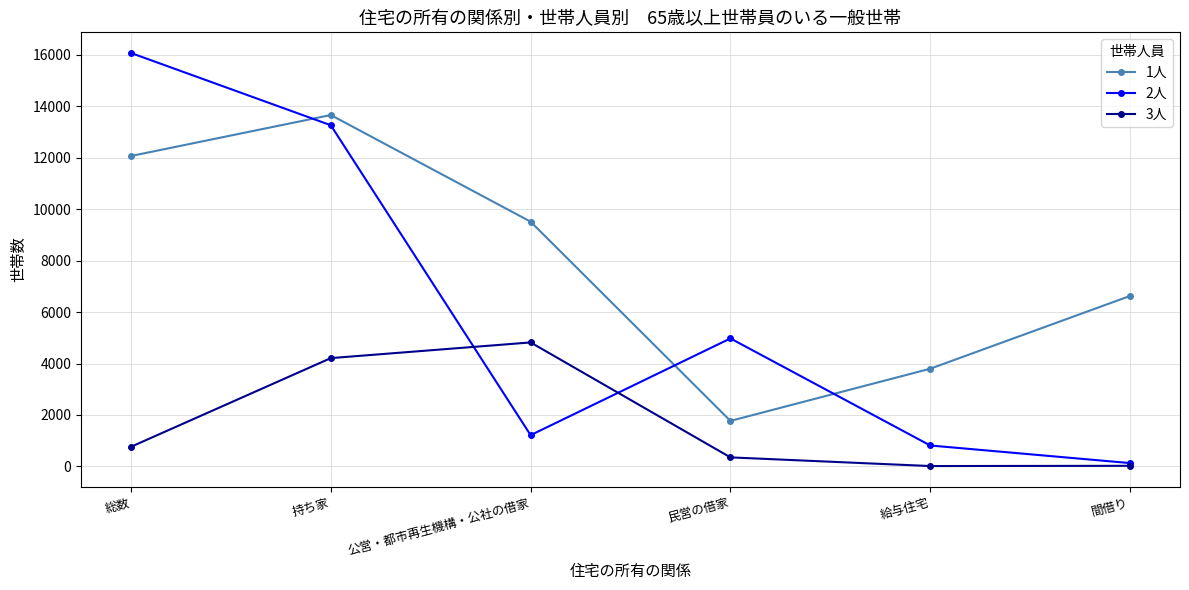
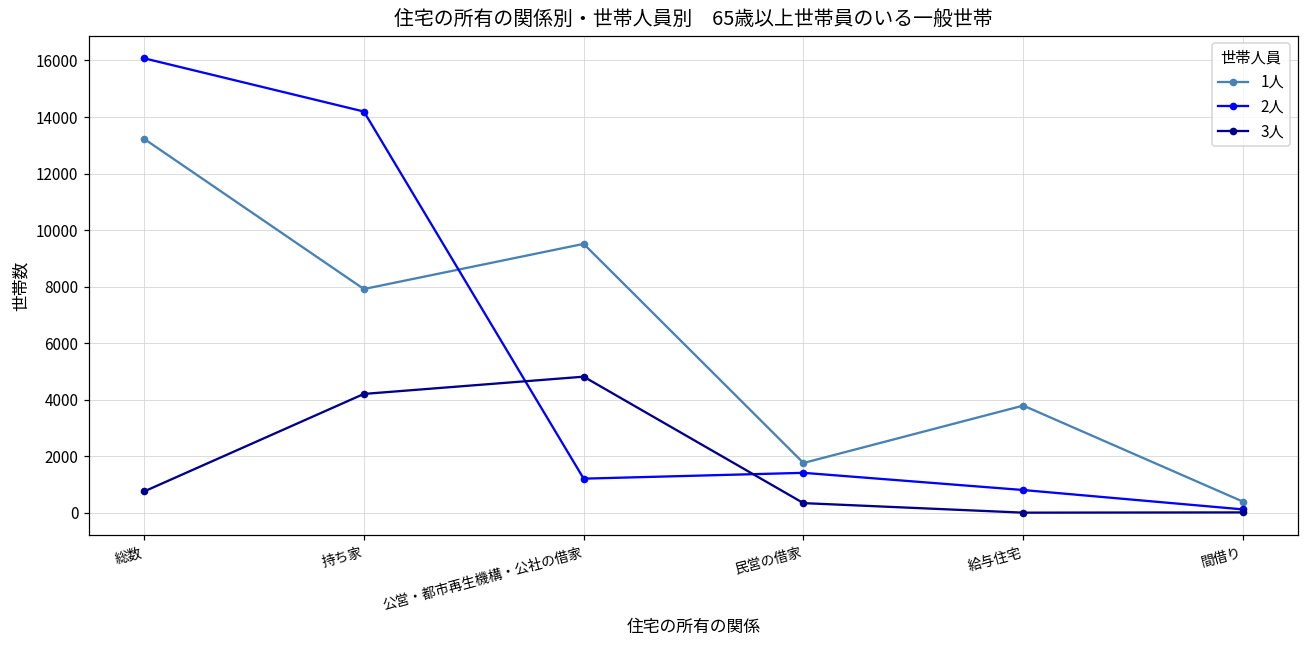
1人, 総数: 12100 -> 13200
1人, 持ち家: 13700 -> 7900
2人, 持ち家: 13300 -> 14200
2人, 民営の借家: 5000 -> 1400
1人, 間借り: 6600 -> 400
